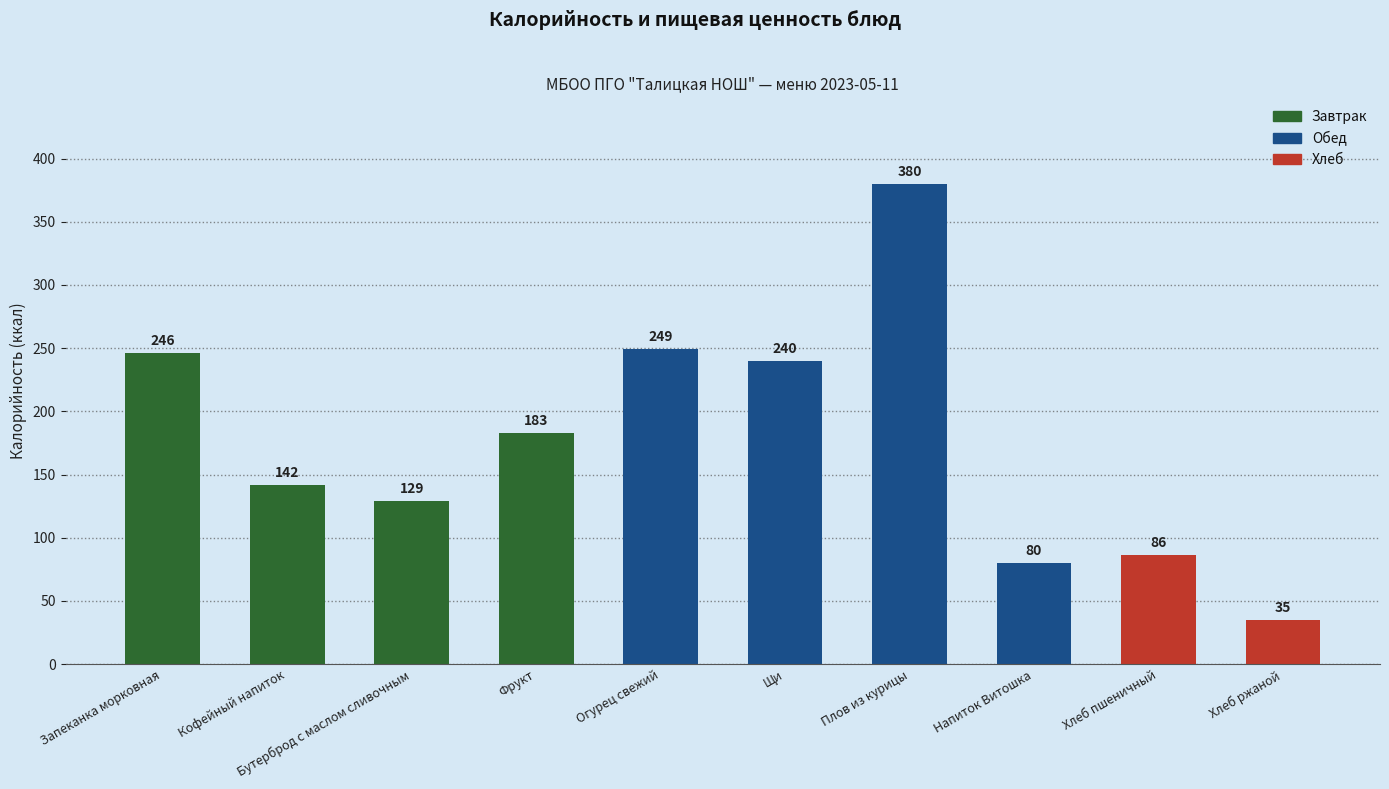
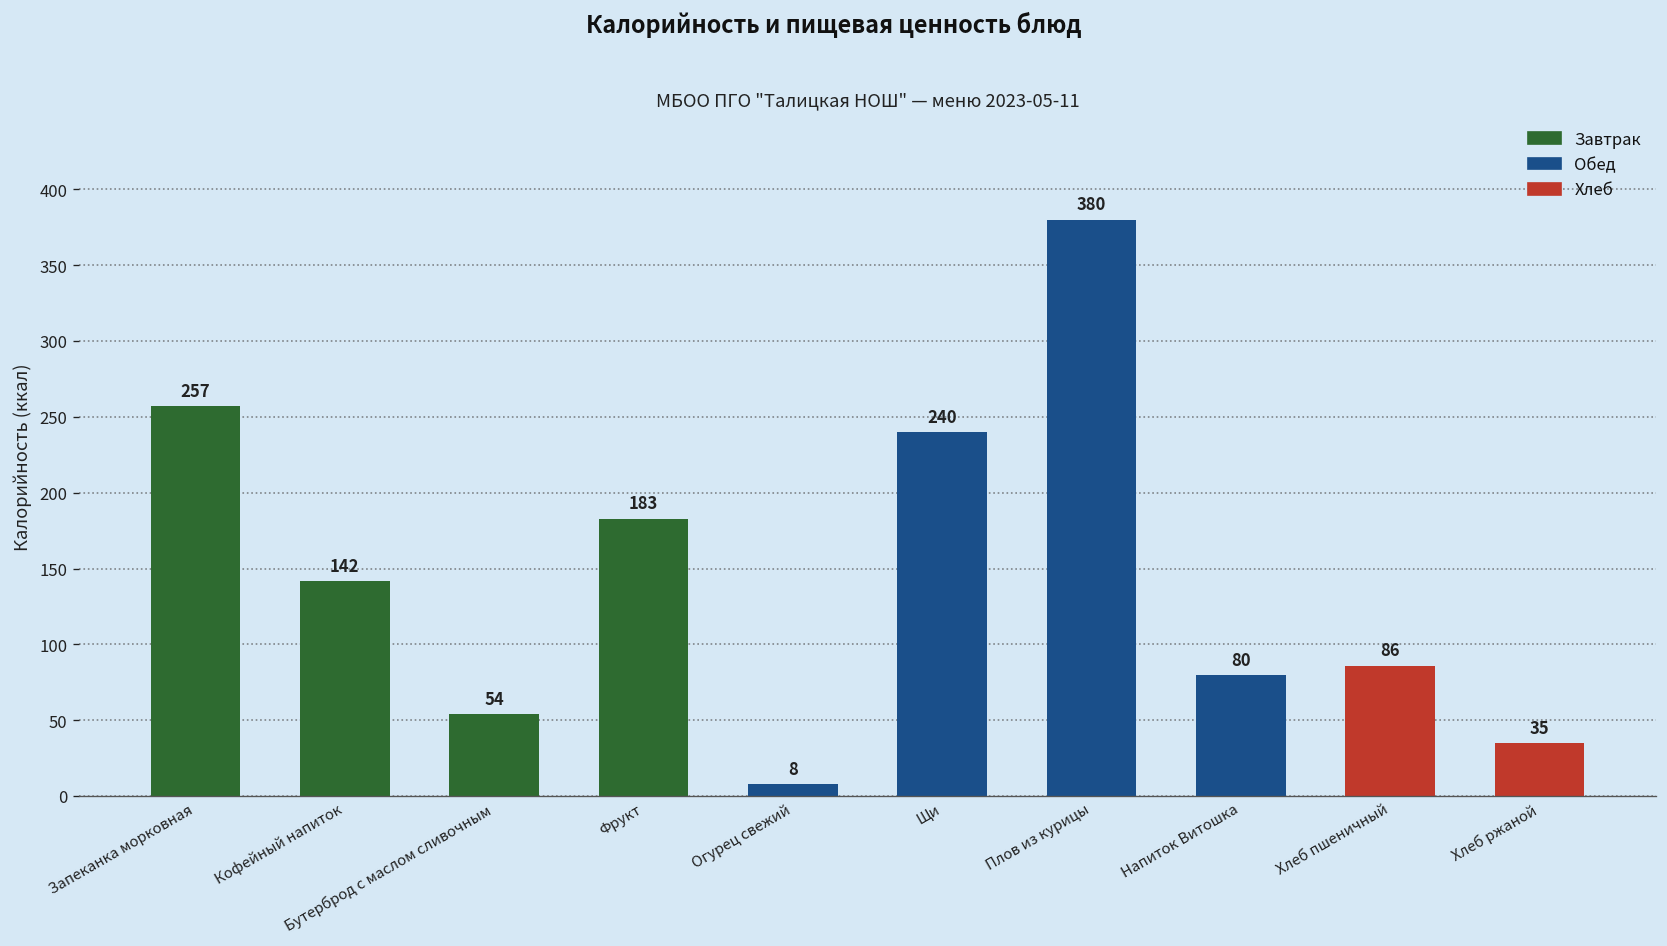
Запеканка морковная: 246 -> 257
Бутерброд с маслом сливочным: 129 -> 54
Огурец свежий: 249 -> 8
